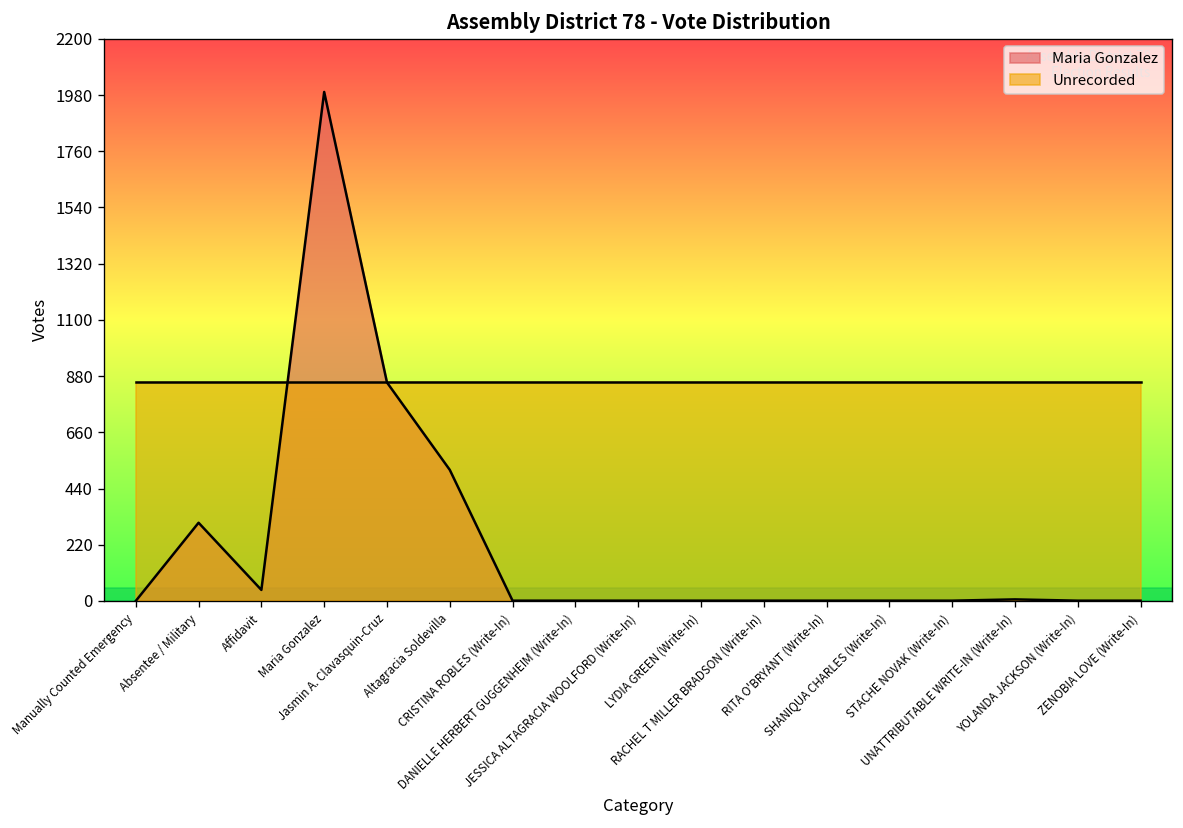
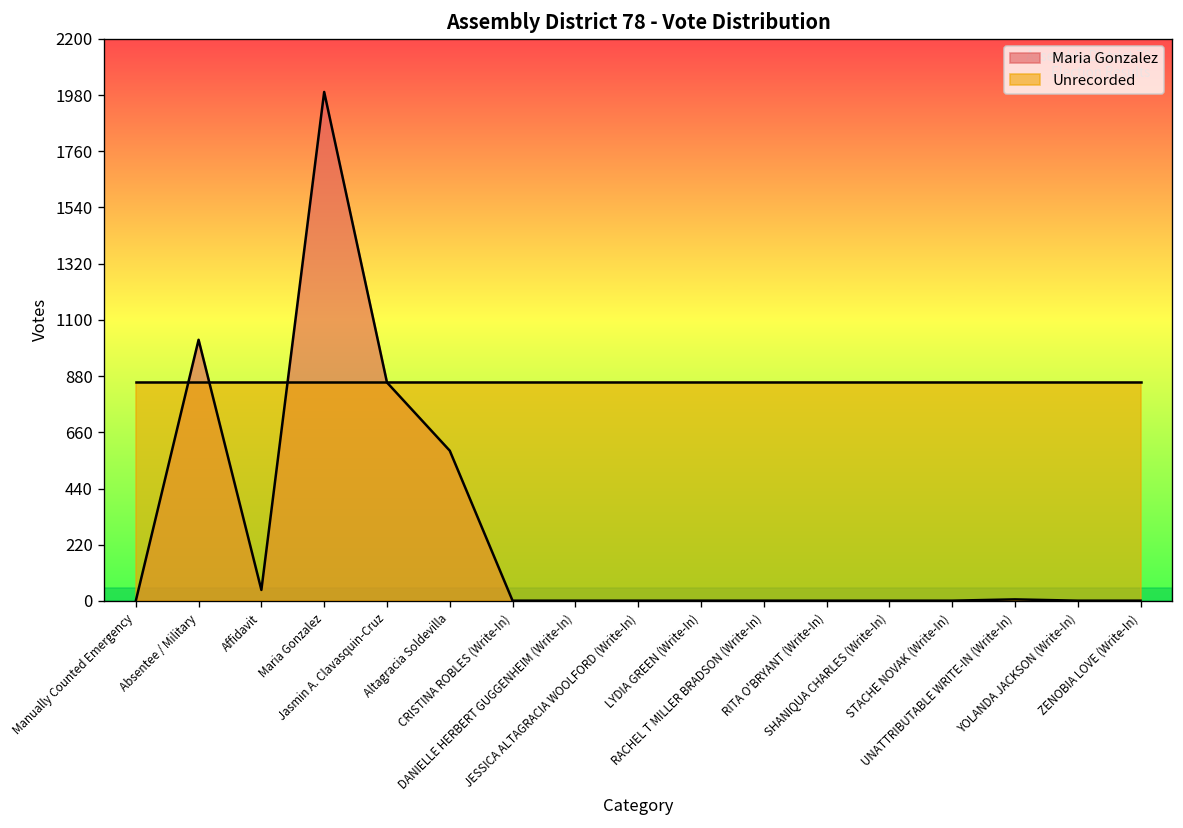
Maria Gonzalez, Absentee / Military: 310 -> 1020
Maria Gonzalez, Altagracia Soldevilla: 510 -> 590
